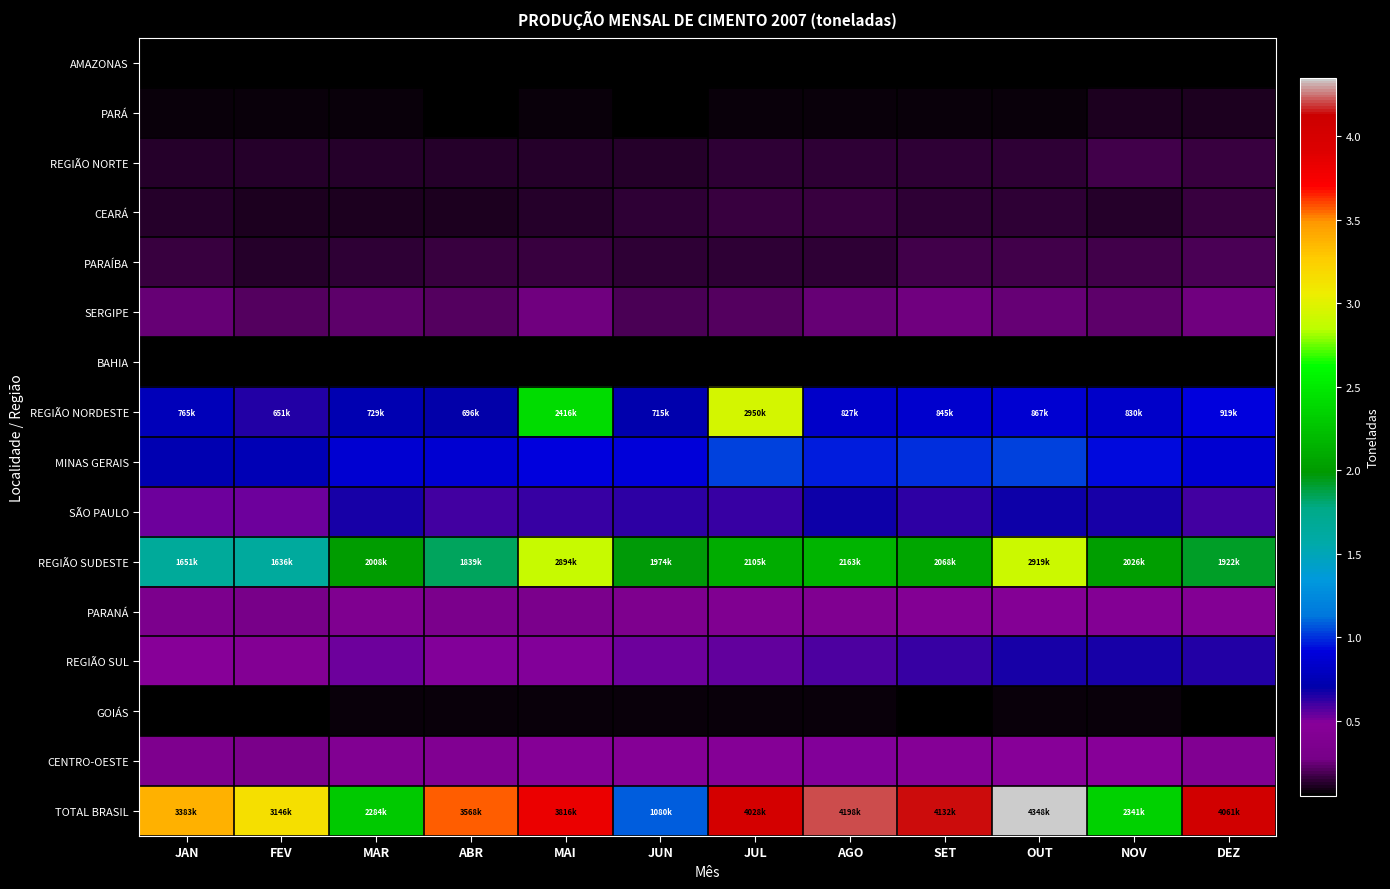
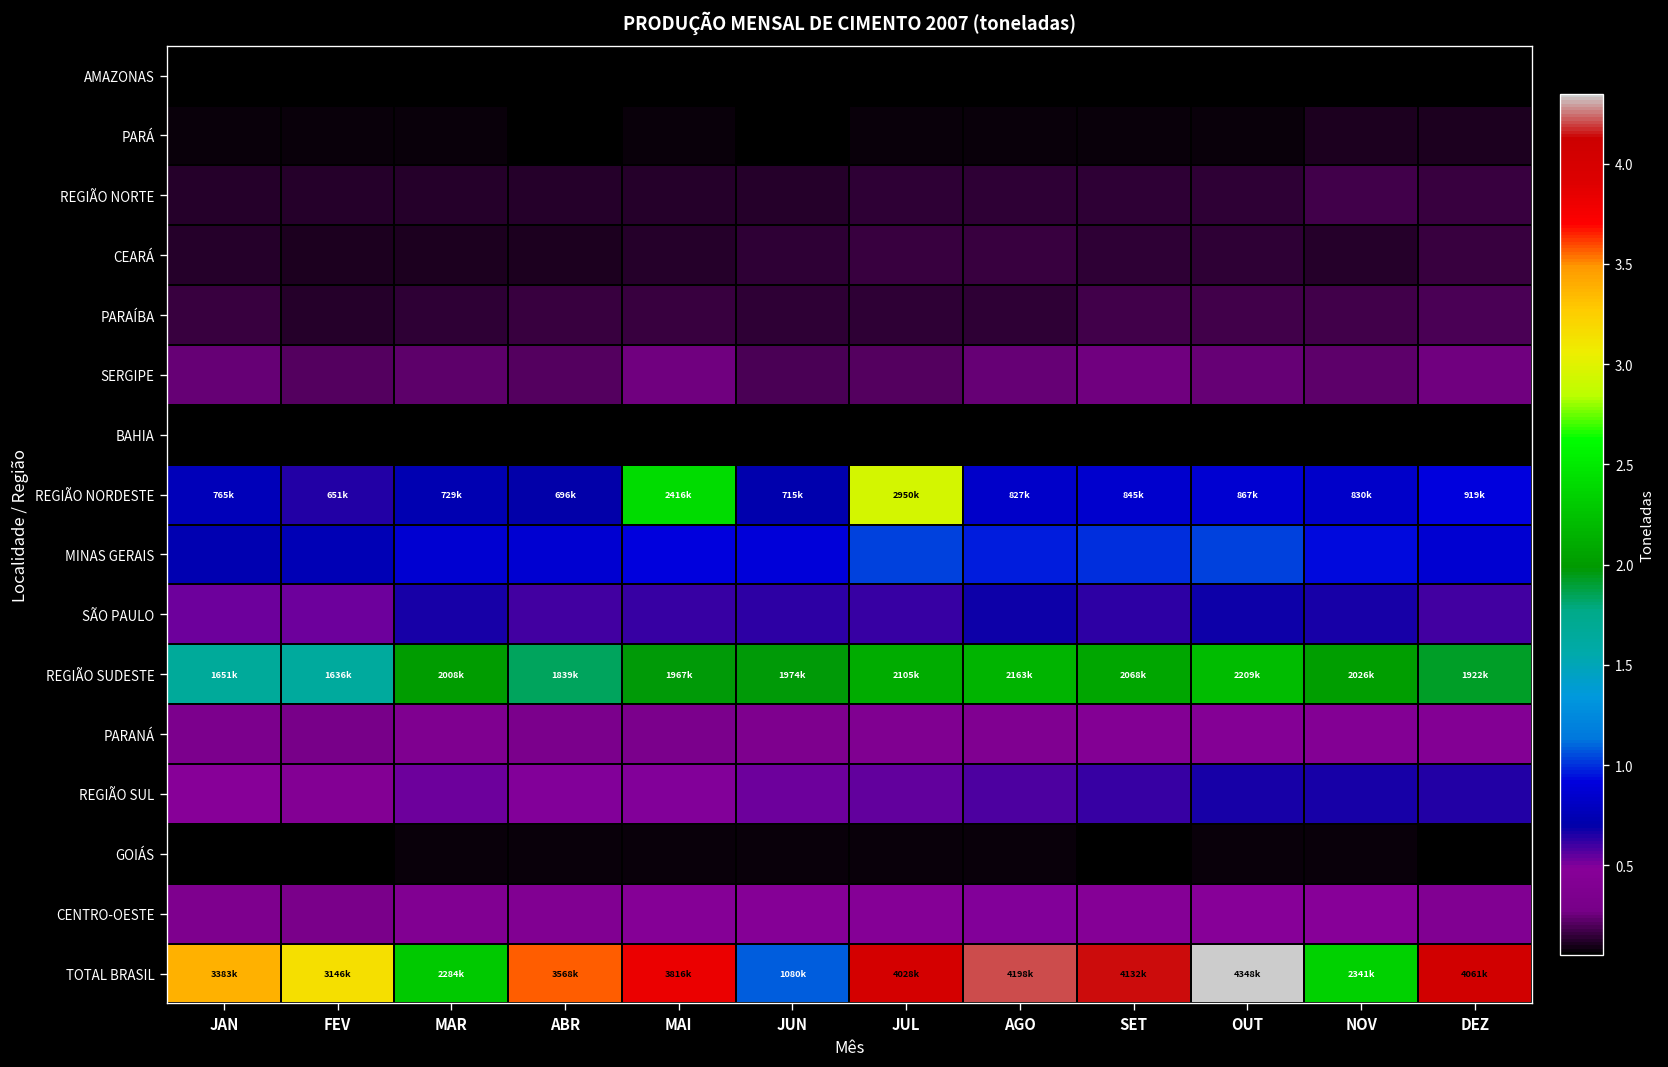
REGIÃO SUDESTE, MAI: 2894k -> 1967k
REGIÃO SUDESTE, OUT: 2919k -> 2209k
